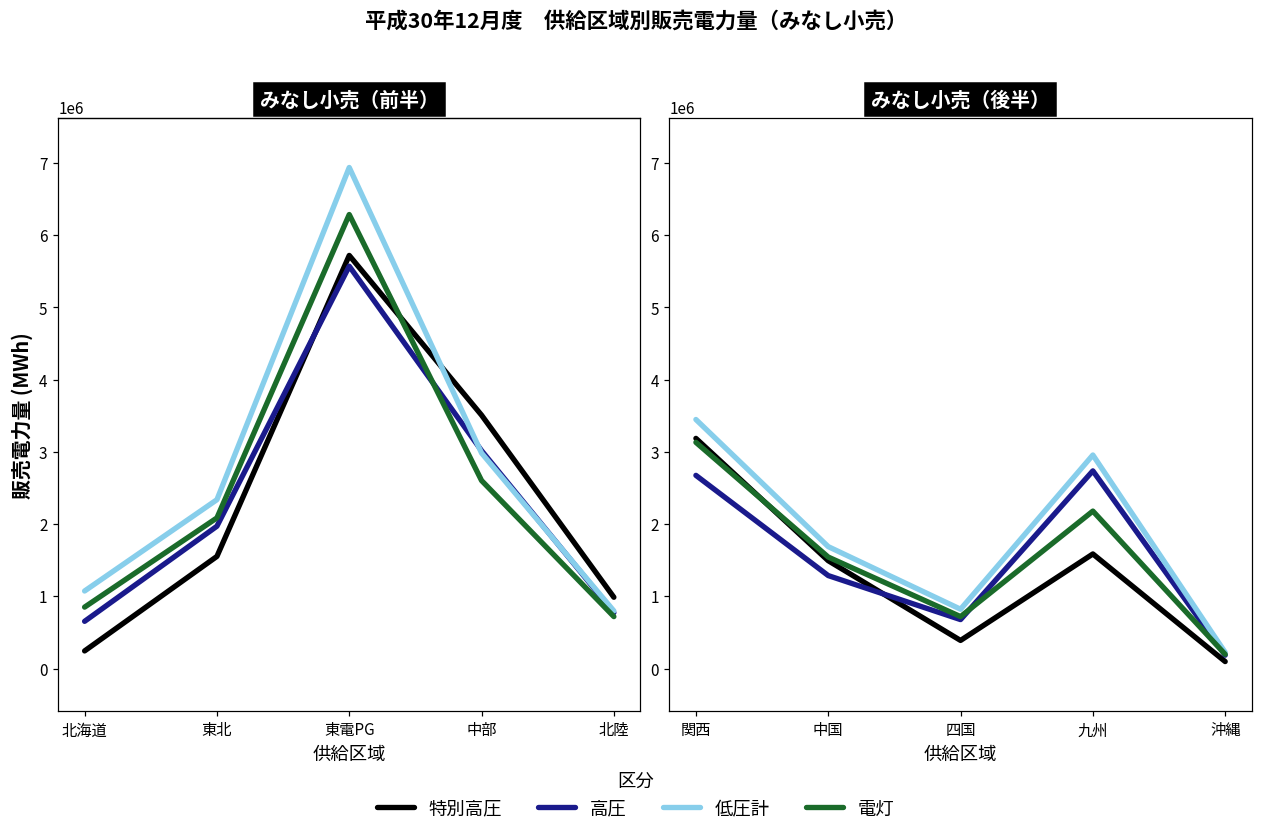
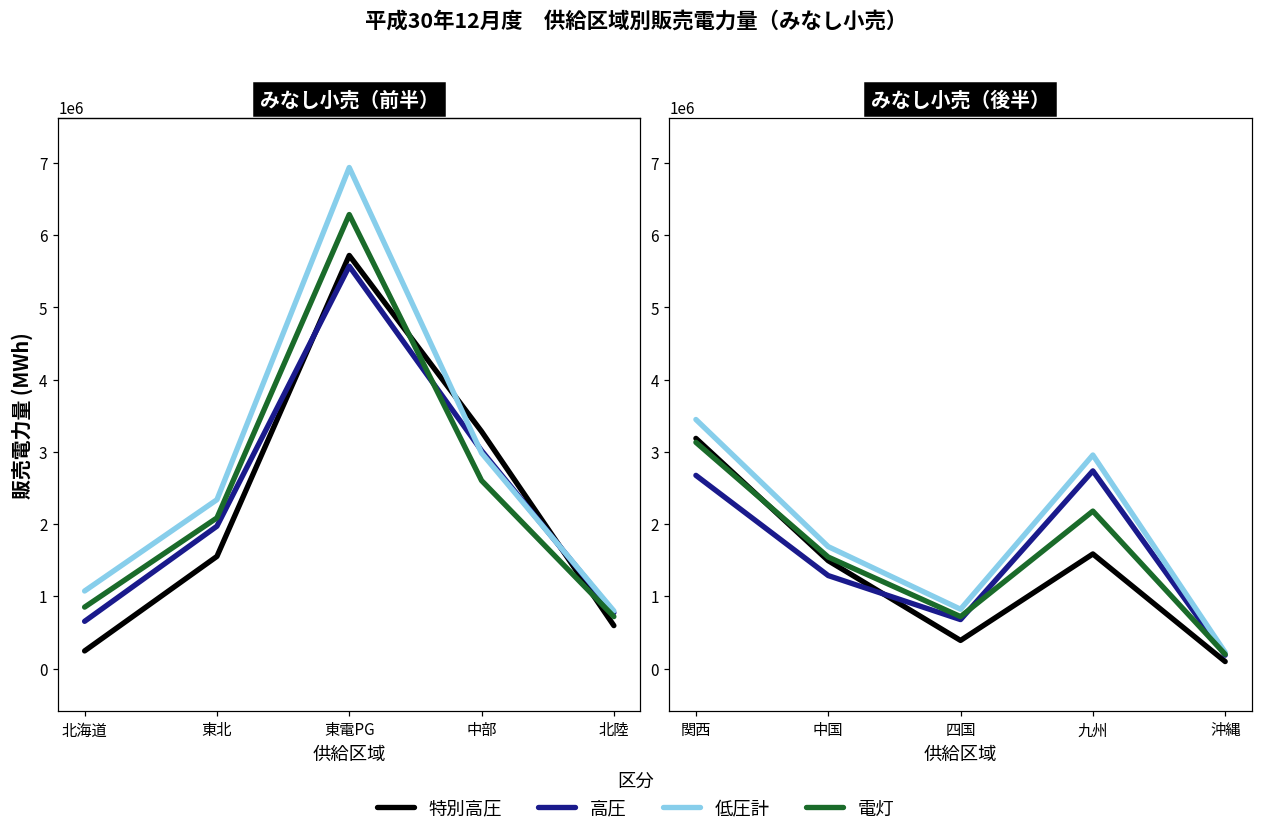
みなし小売（前半）, 特別高圧, 中部: 3500000 -> 3300000
みなし小売（前半）, 特別高圧, 北陸: 1000000 -> 600000
